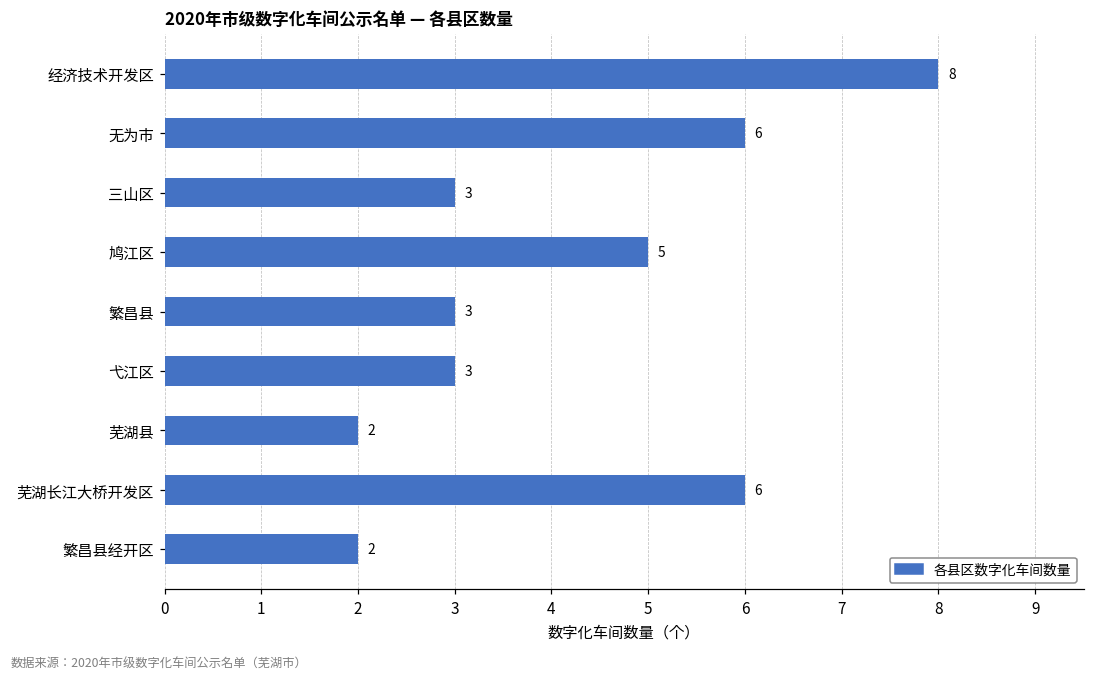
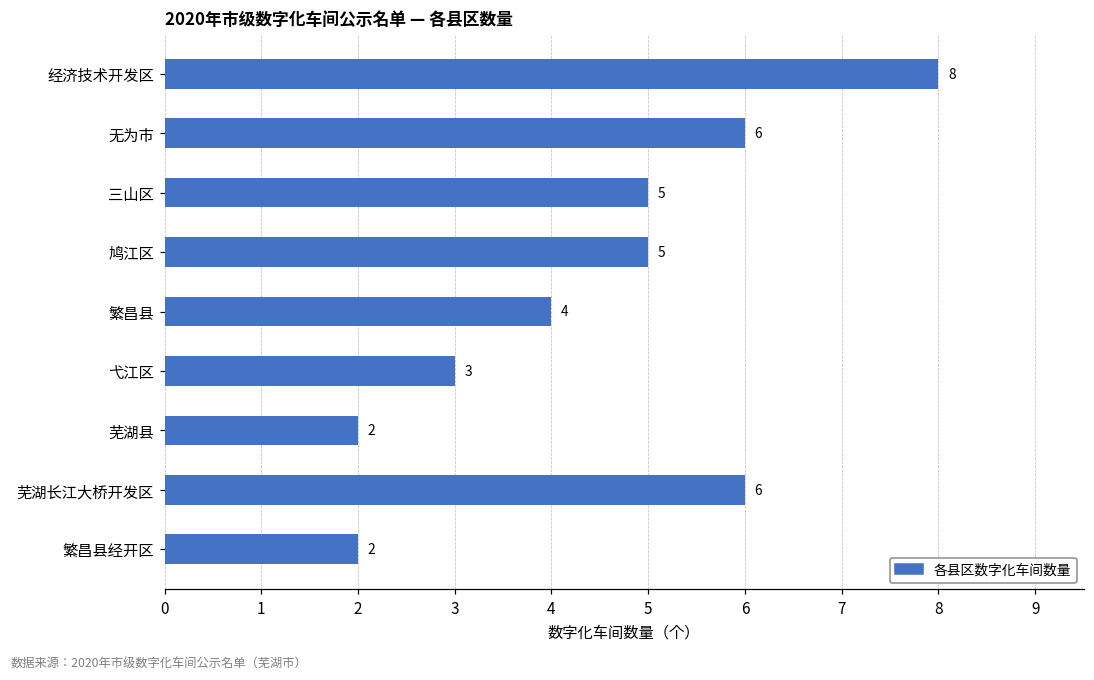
三山区: 3 -> 5
繁昌县: 3 -> 4
